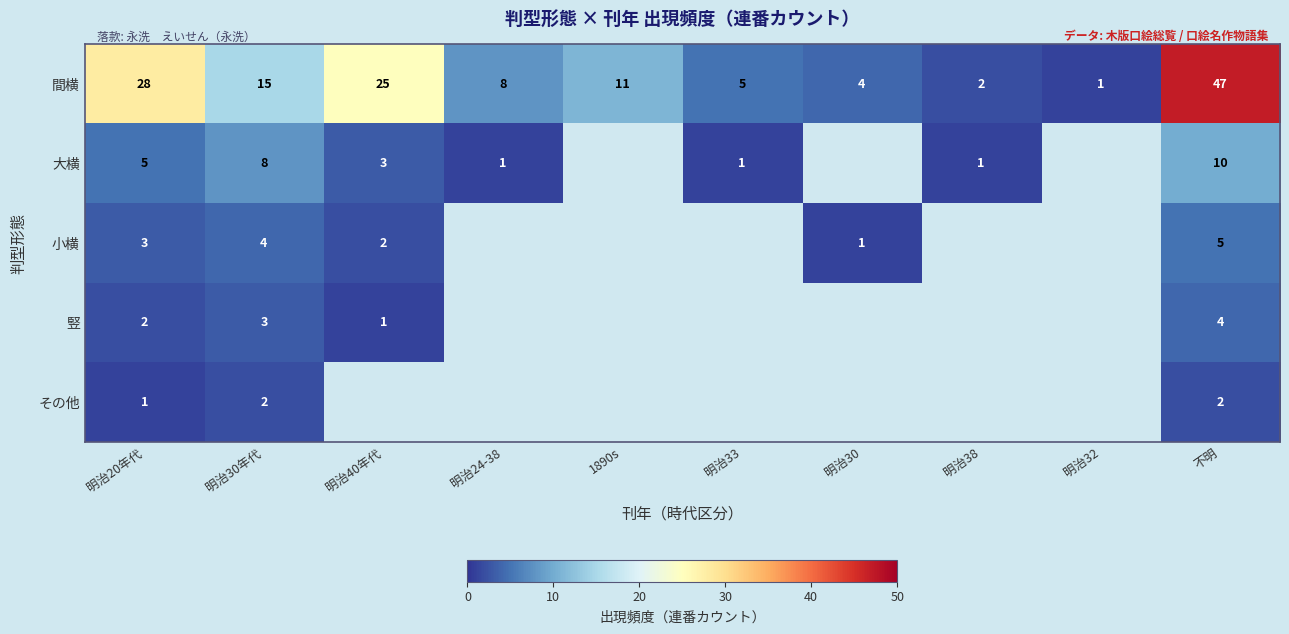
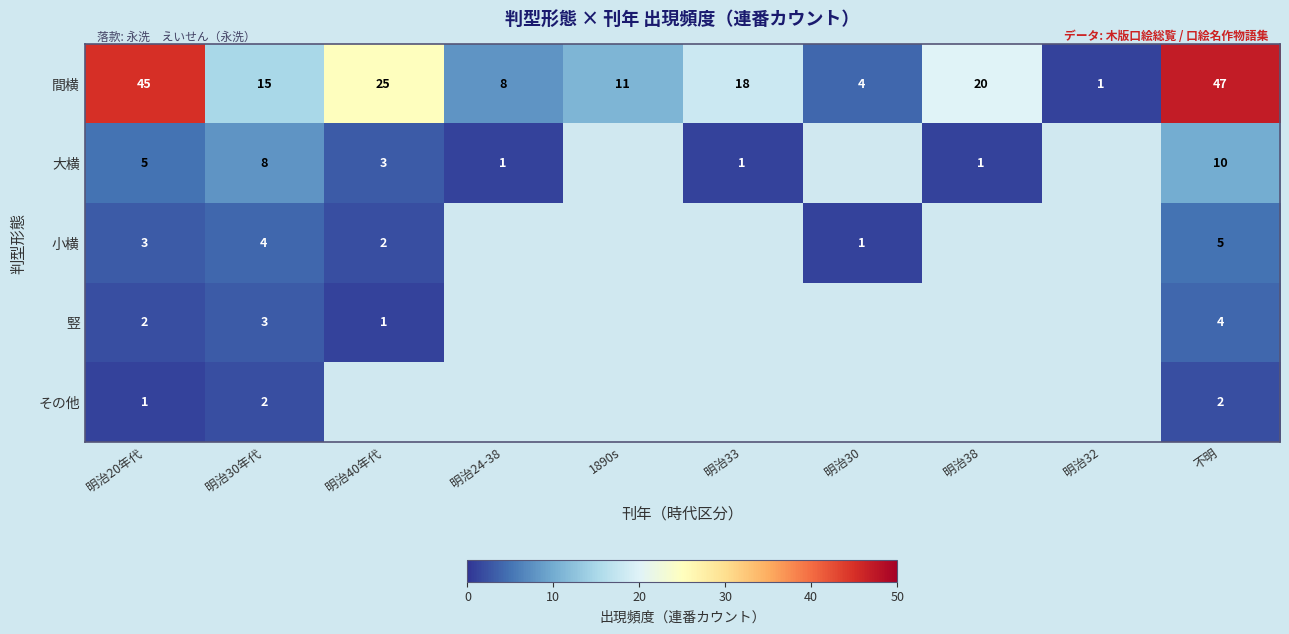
間横, 明治20年代: 28 -> 45
間横, 明治33: 5 -> 18
間横, 明治38: 2 -> 20
